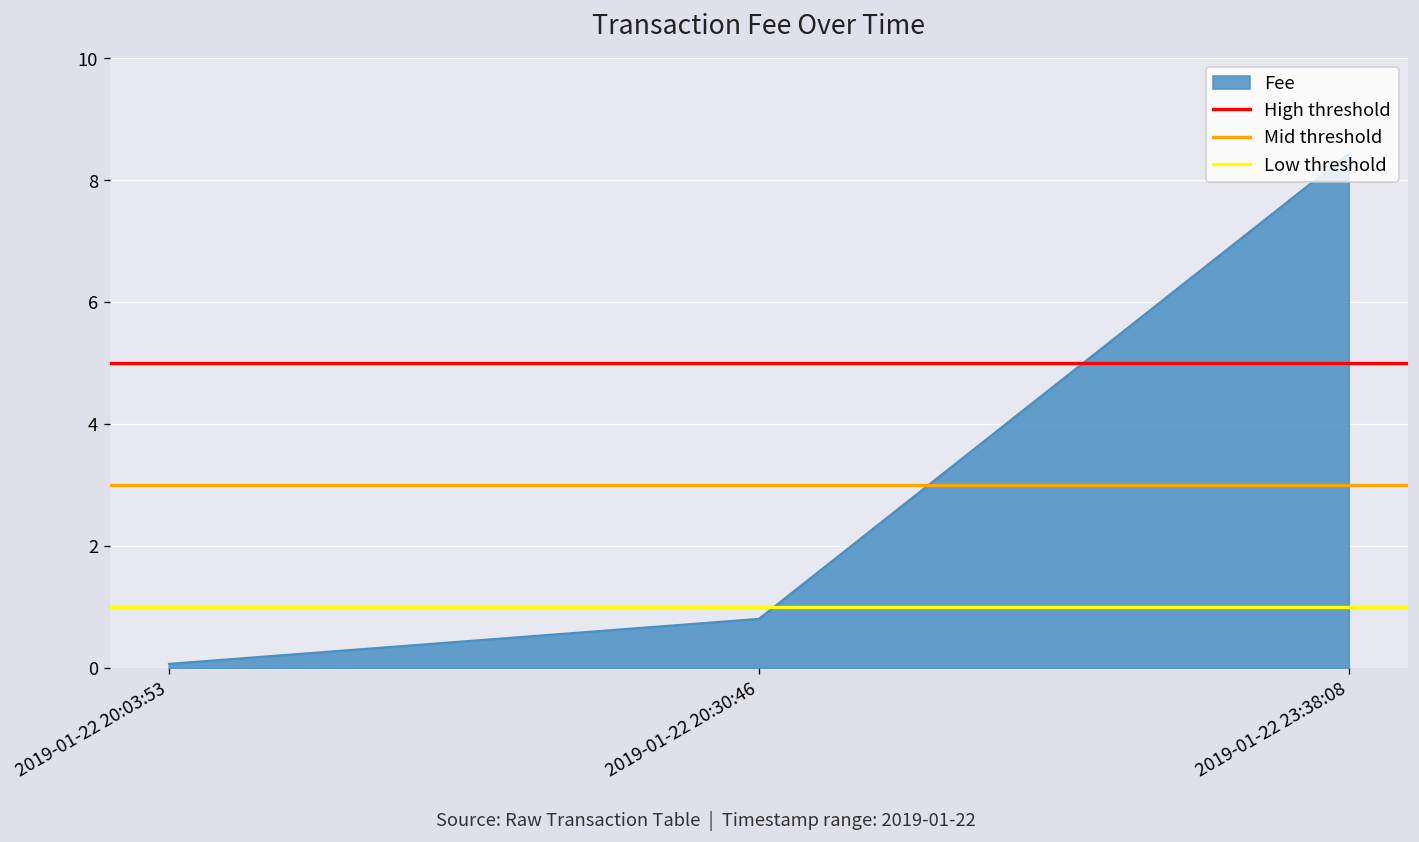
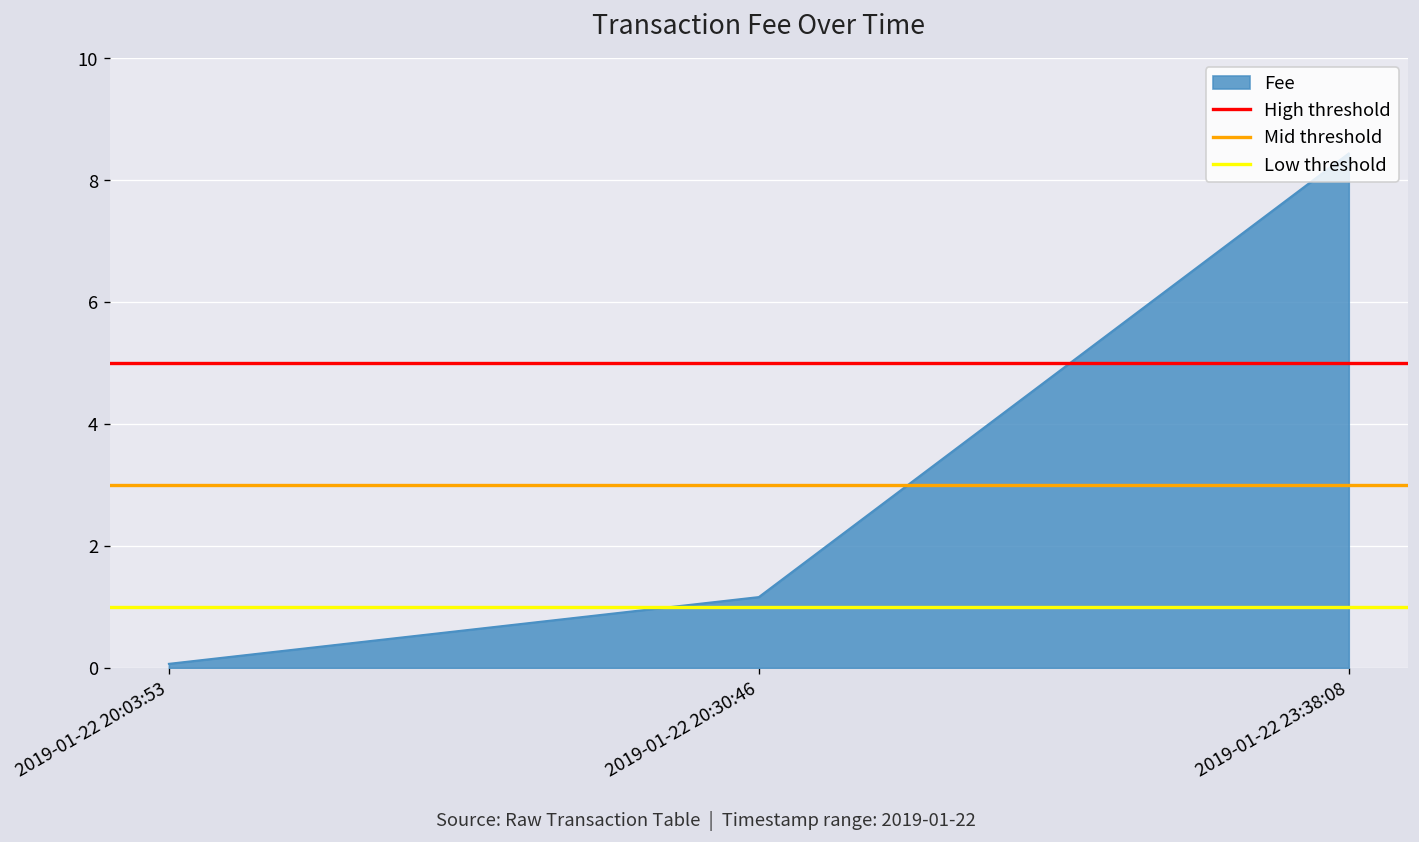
2019-01-22 20:30:46: 0.8 -> 1.2
